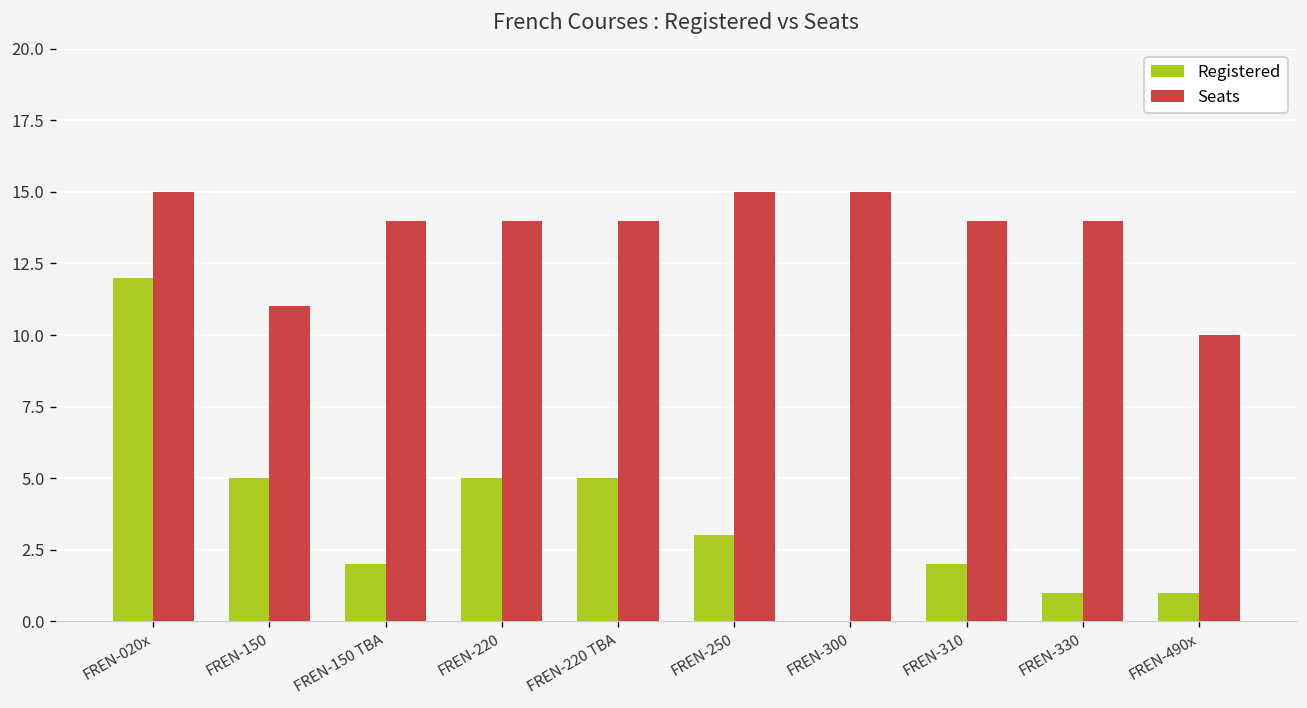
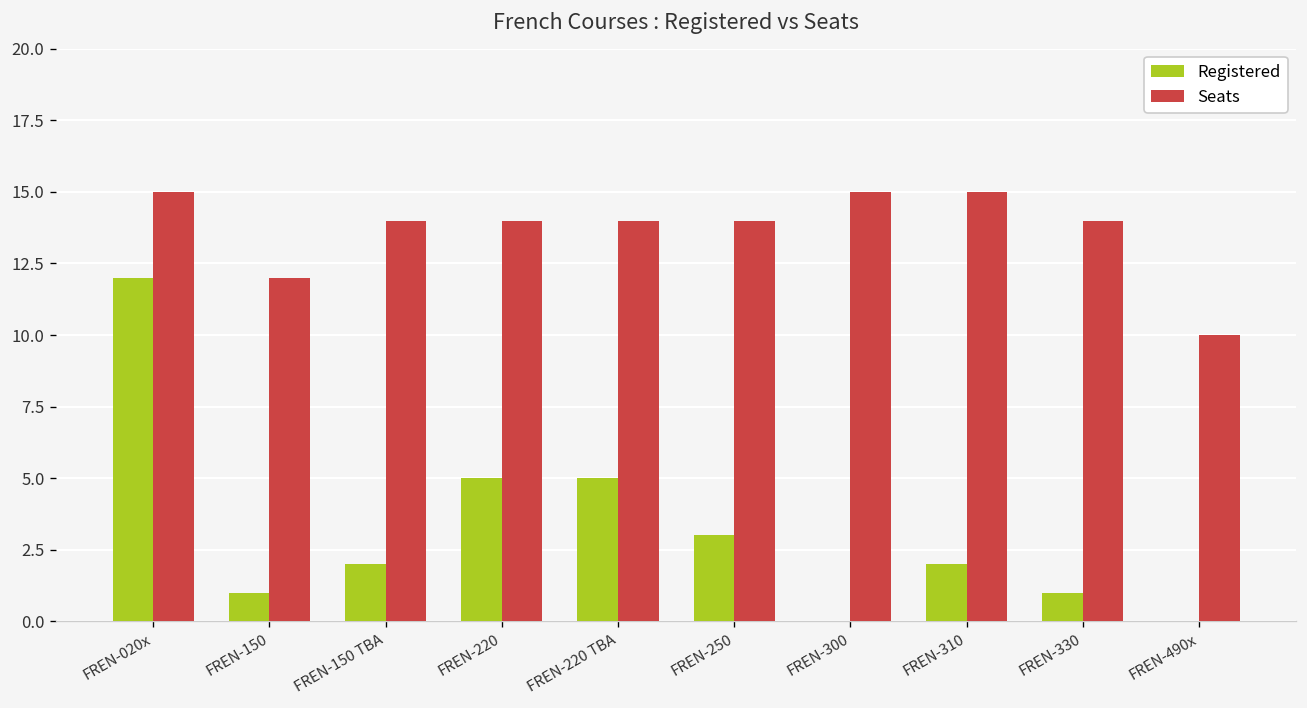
Registered, FREN-150: 5 -> 1
Seats, FREN-150: 11 -> 12
Seats, FREN-250: 15 -> 14
Seats, FREN-310: 14 -> 15
Registered, FREN-490x: 1 -> 0
